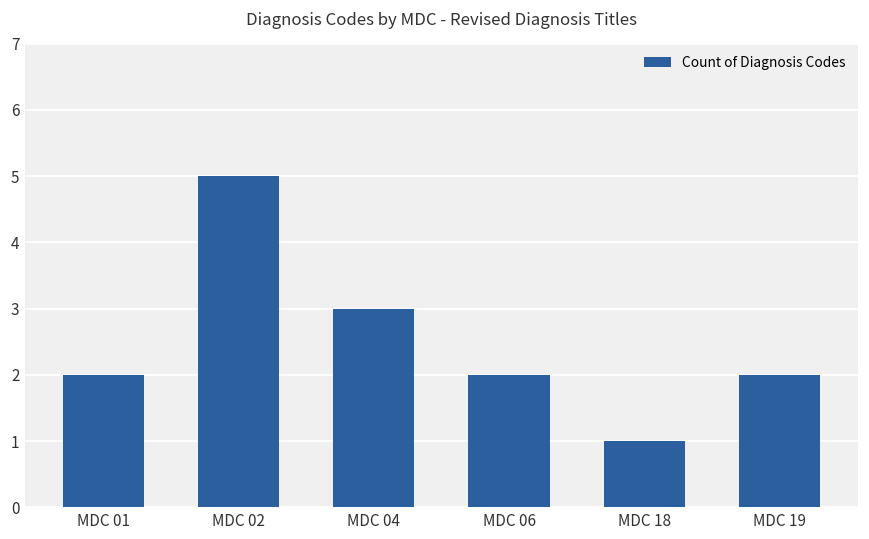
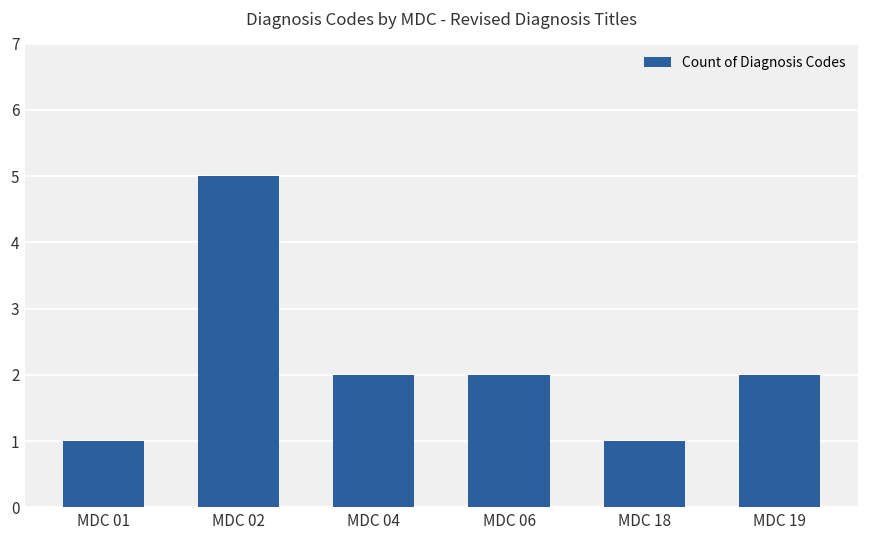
MDC 01: 2 -> 1
MDC 04: 3 -> 2
